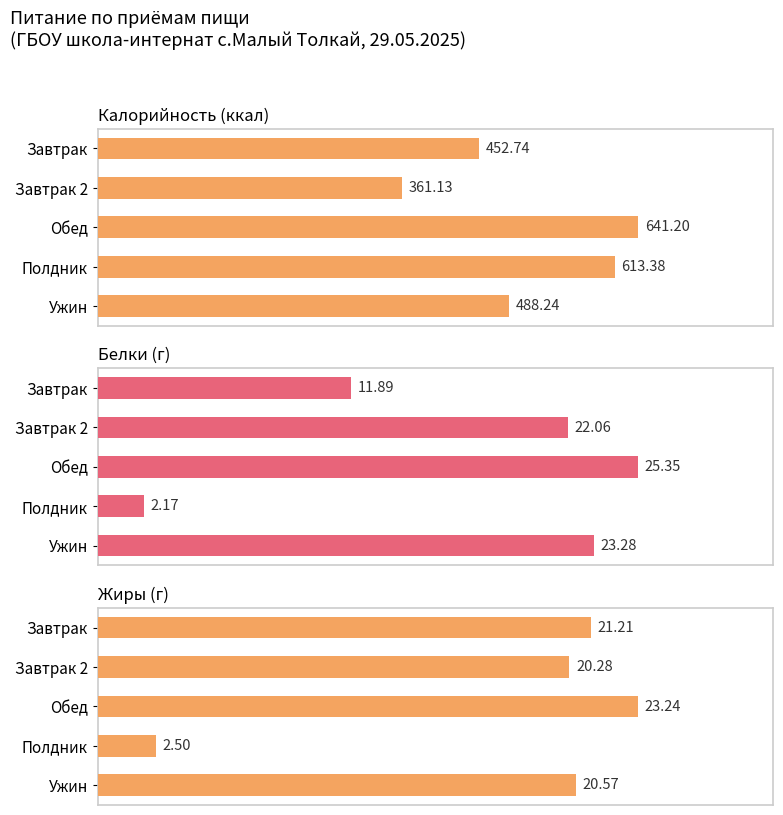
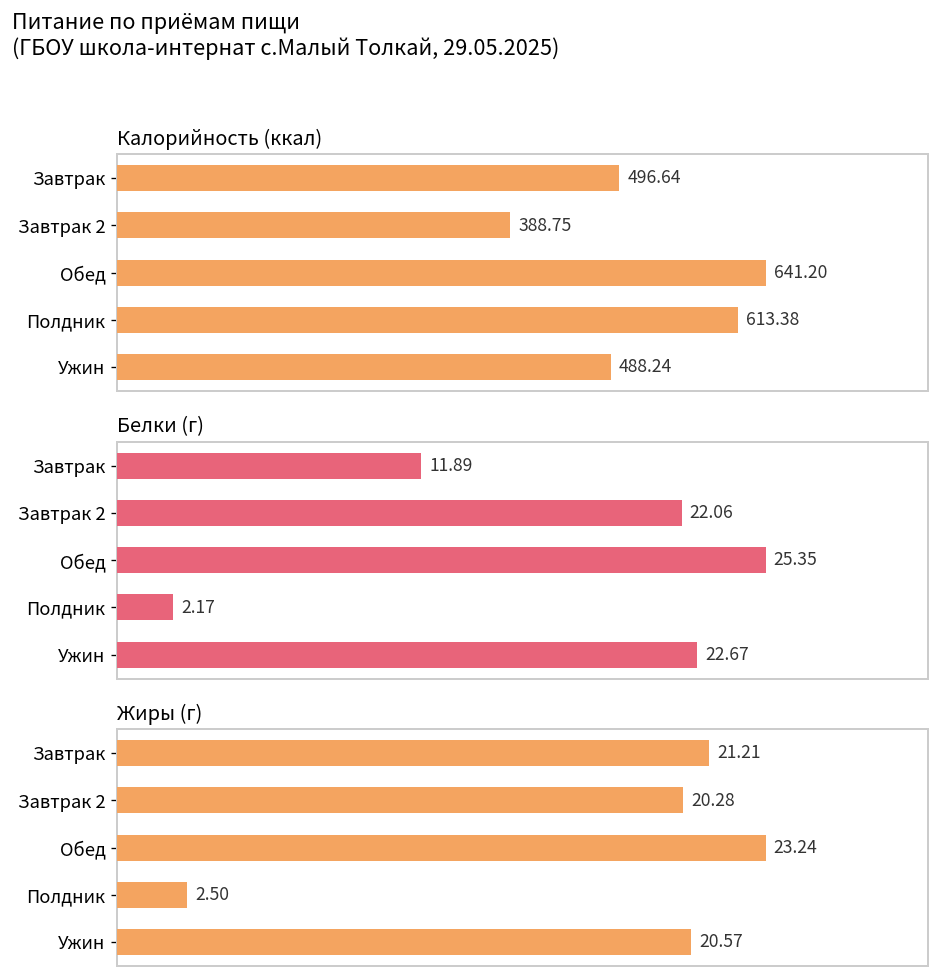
Калорийность (ккал), Завтрак: 452.74 -> 496.64
Калорийность (ккал), Завтрак 2: 361.13 -> 388.75
Белки (г), Ужин: 23.28 -> 22.67
